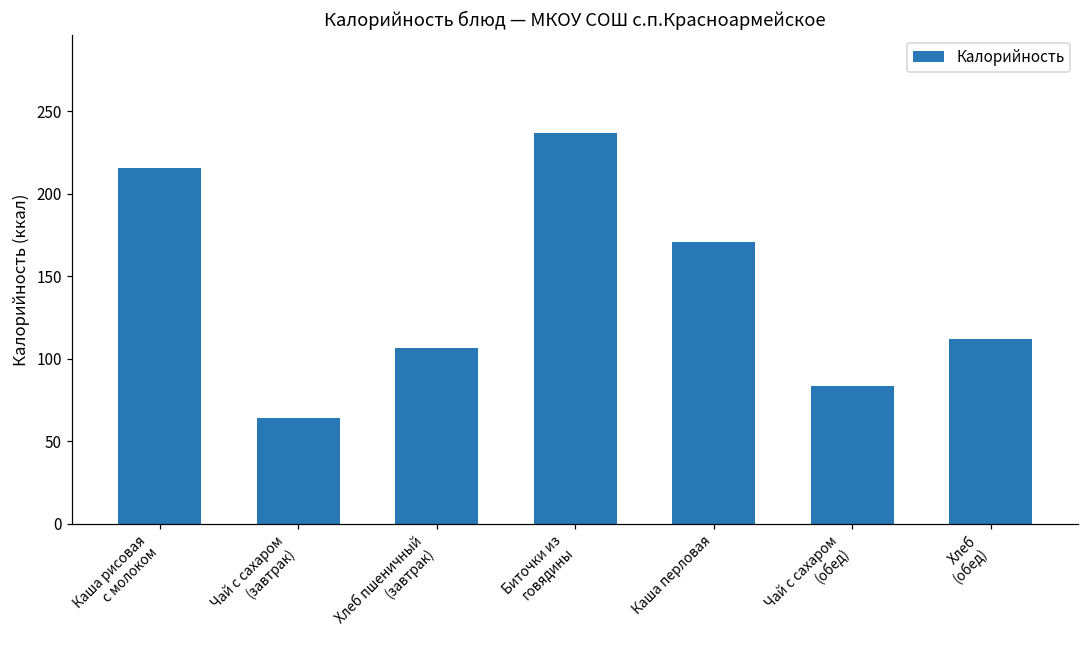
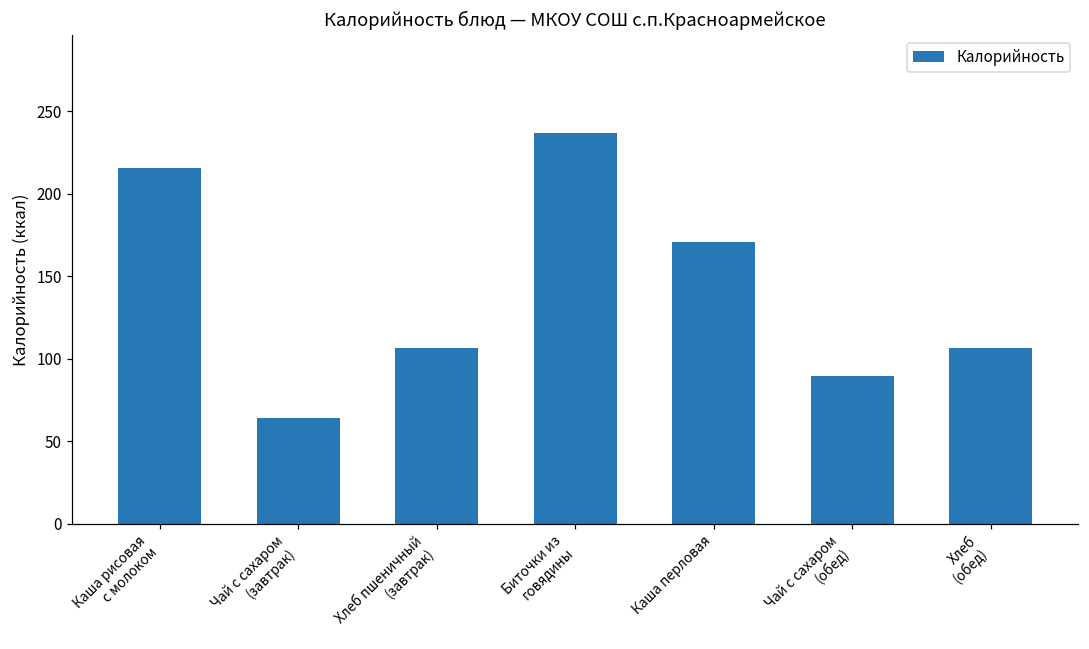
Чай с сахаром (обед): 83 -> 90
Хлеб (обед): 112 -> 106
